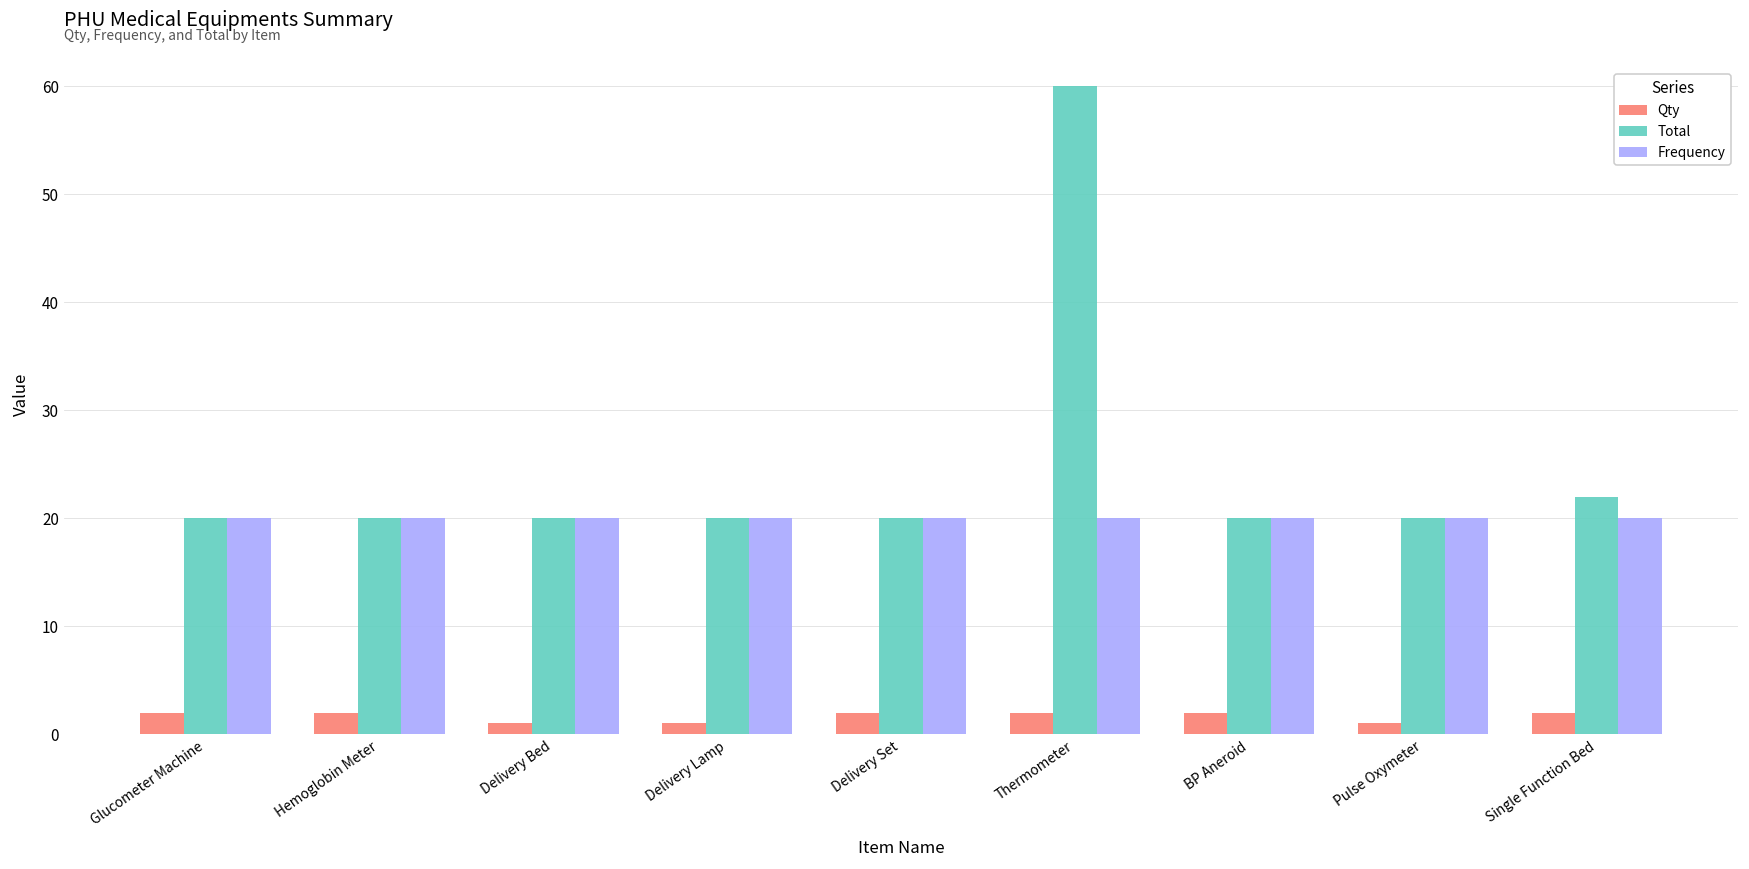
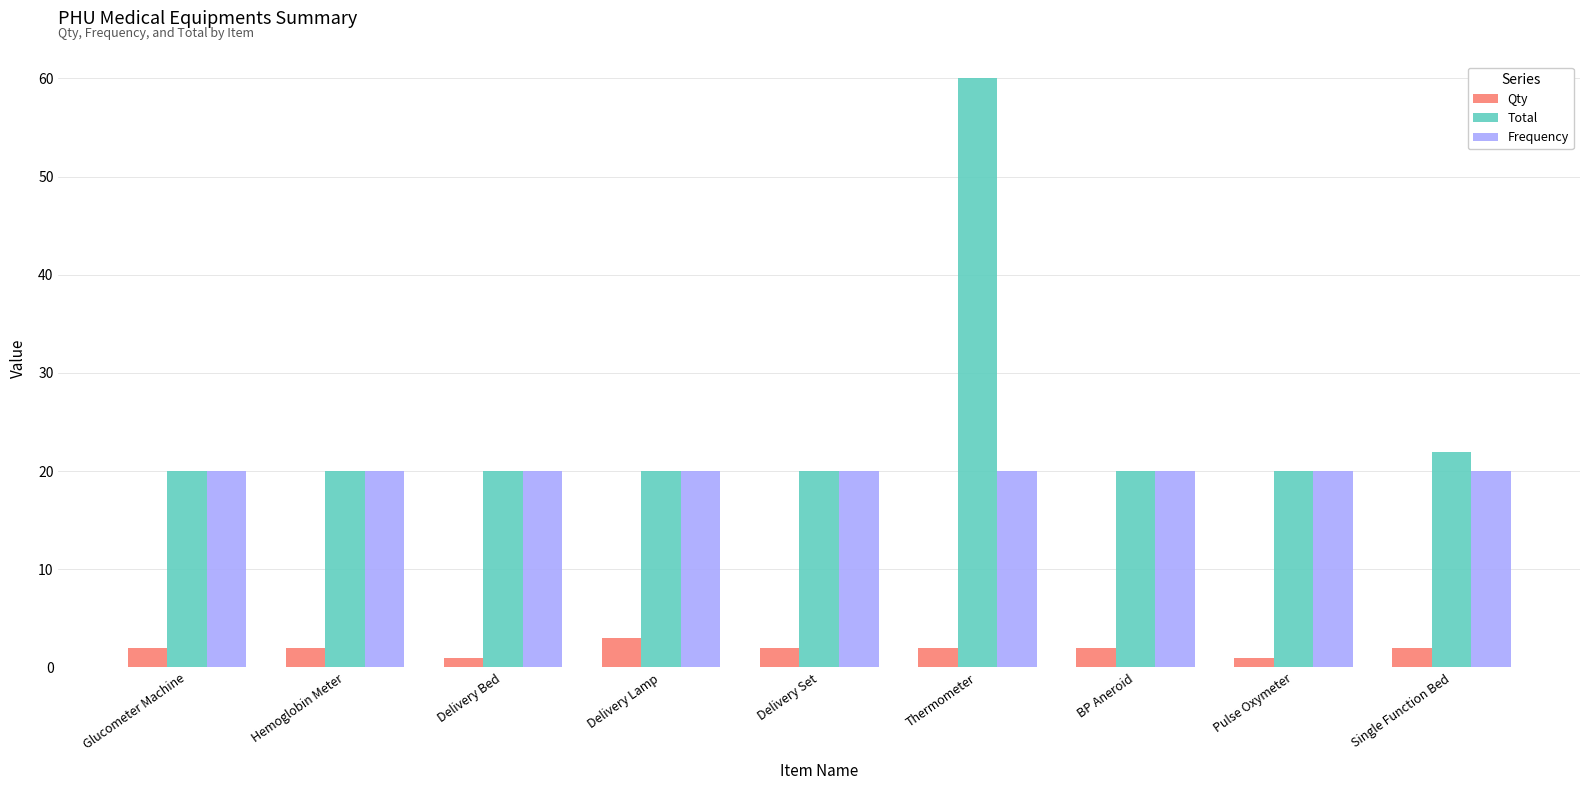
Qty, Delivery Lamp: 1 -> 3
